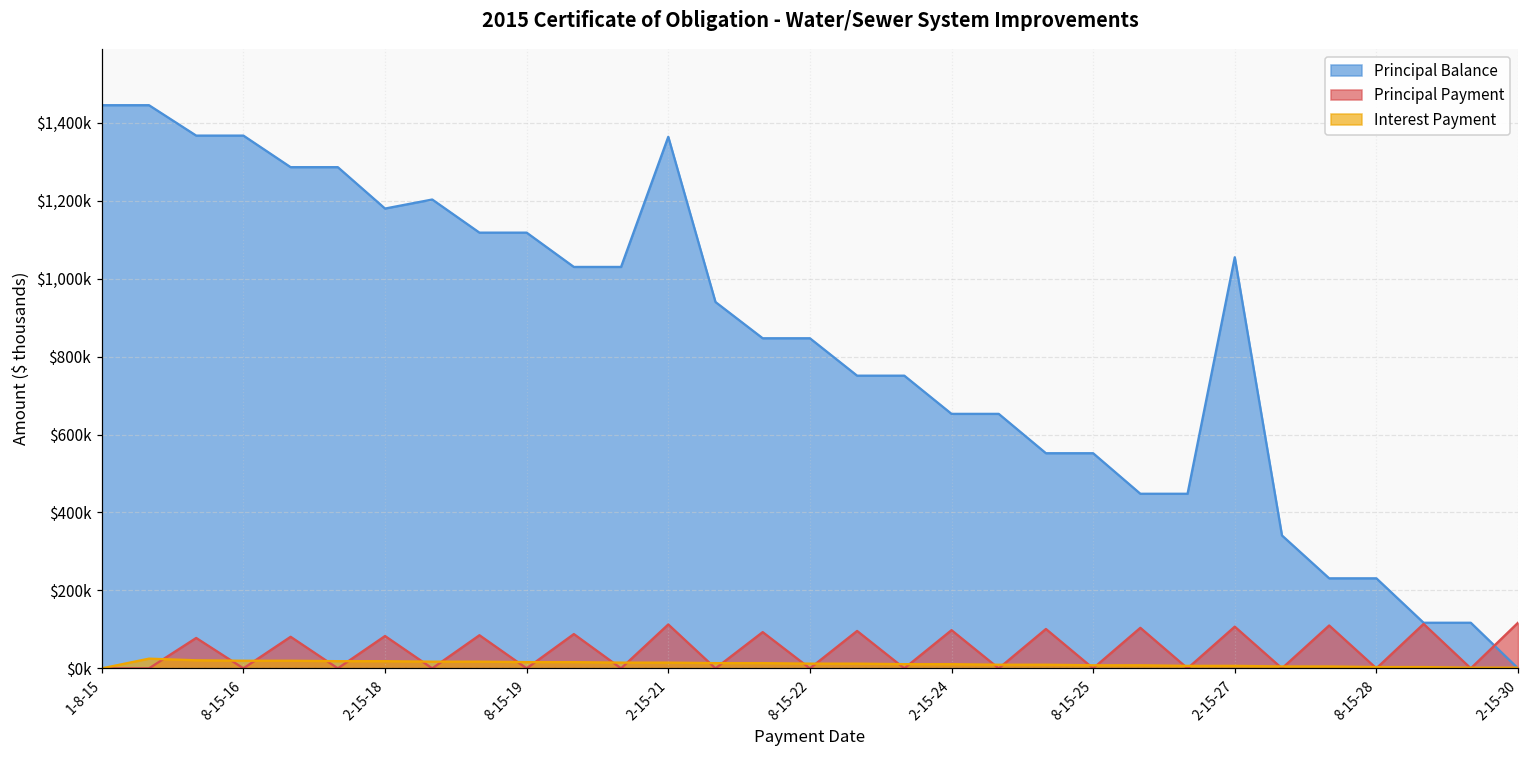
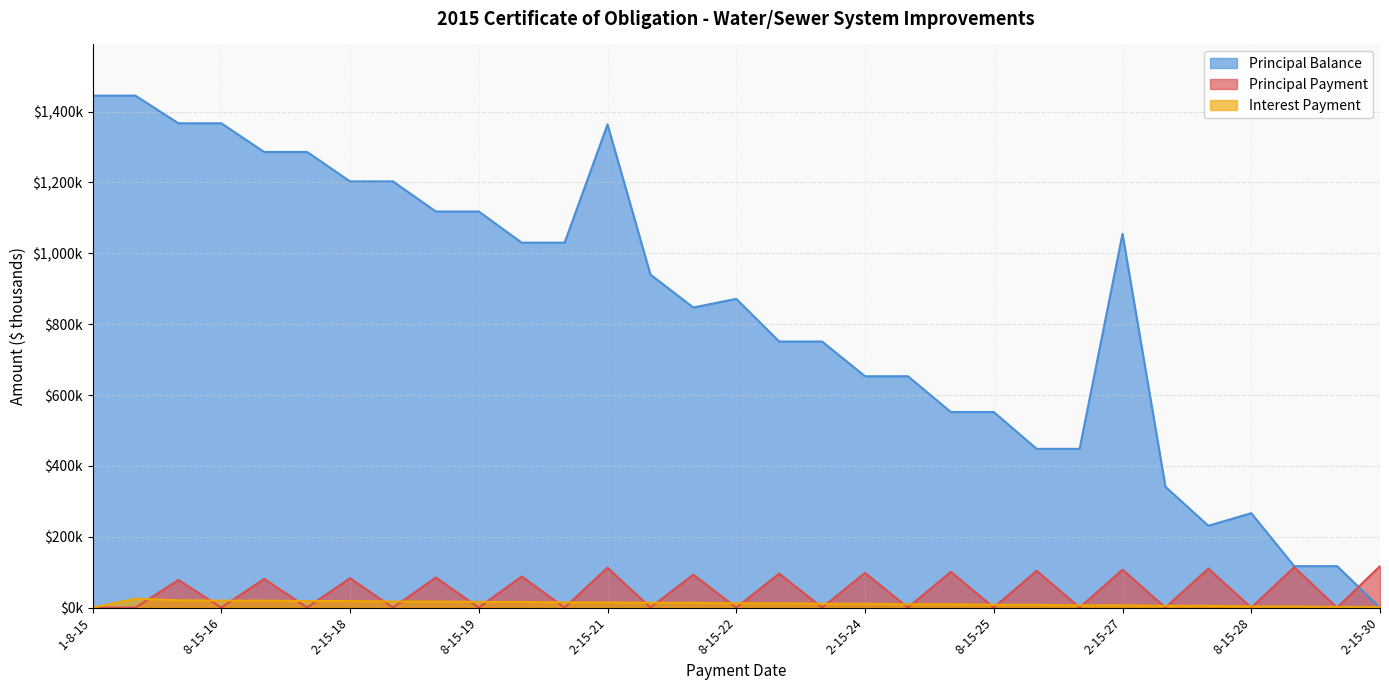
Principal Balance, 2-15-18: $1,180,000 -> $1,200,000
Principal Balance, 8-15-22: $850,000 -> $870,000
Principal Balance, 8-15-28: $230,000 -> $270,000
